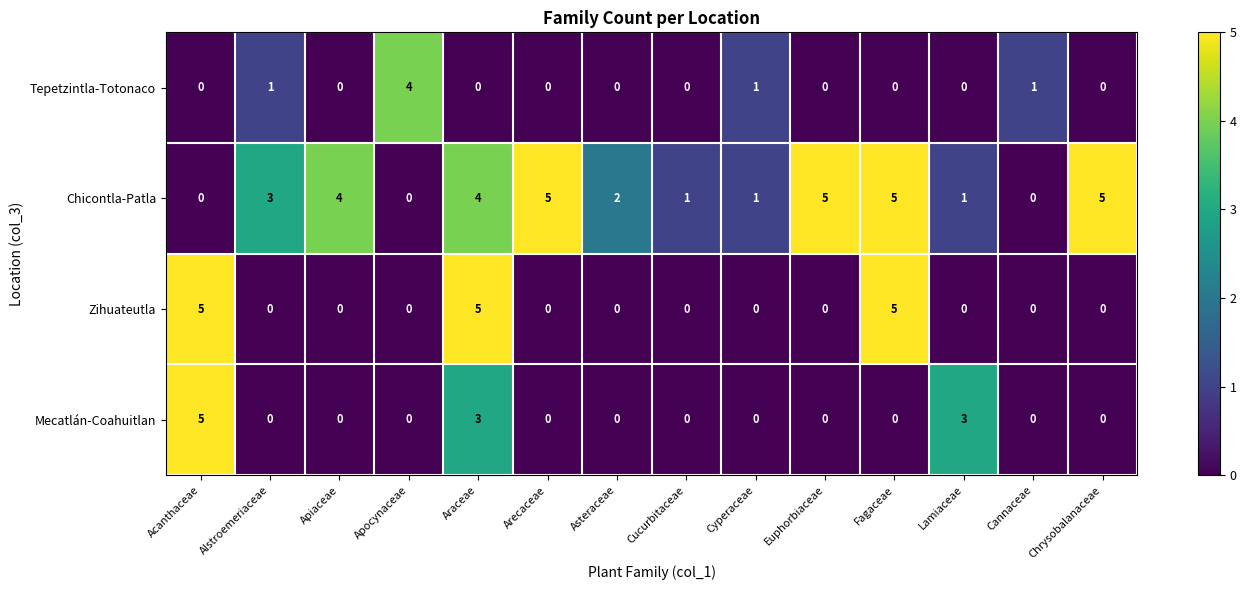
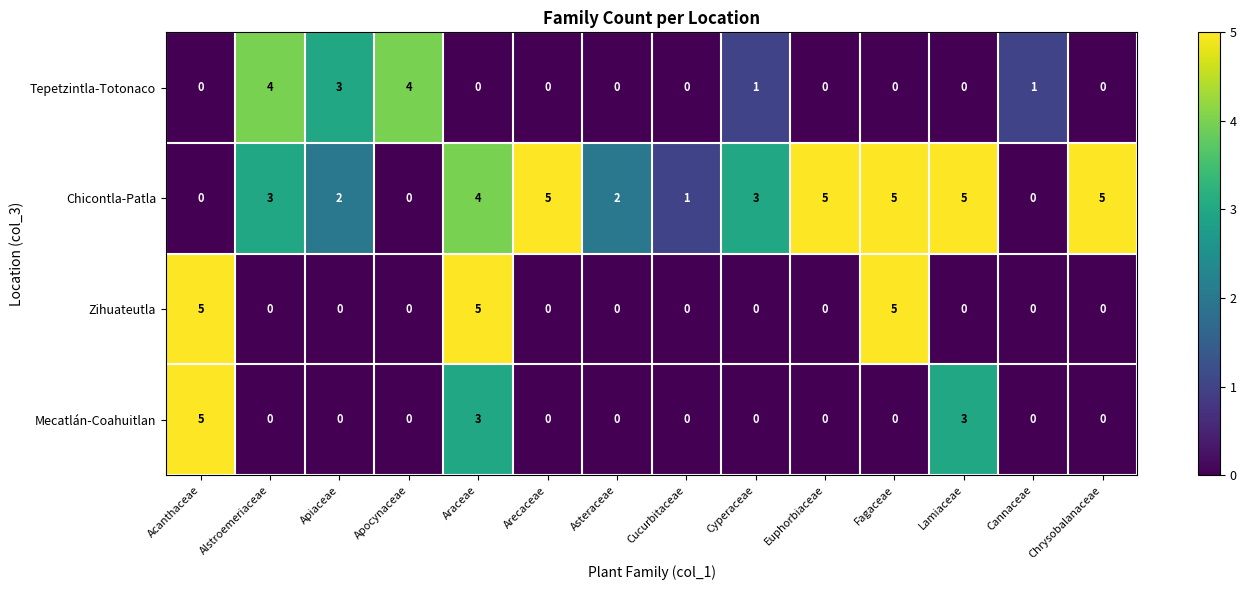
Tepetzintla-Totonaco, Alstroemeriaceae: 1 -> 4
Tepetzintla-Totonaco, Apiaceae: 0 -> 3
Chicontla-Patla, Apiaceae: 4 -> 2
Chicontla-Patla, Cyperaceae: 1 -> 3
Chicontla-Patla, Lamiaceae: 1 -> 5
